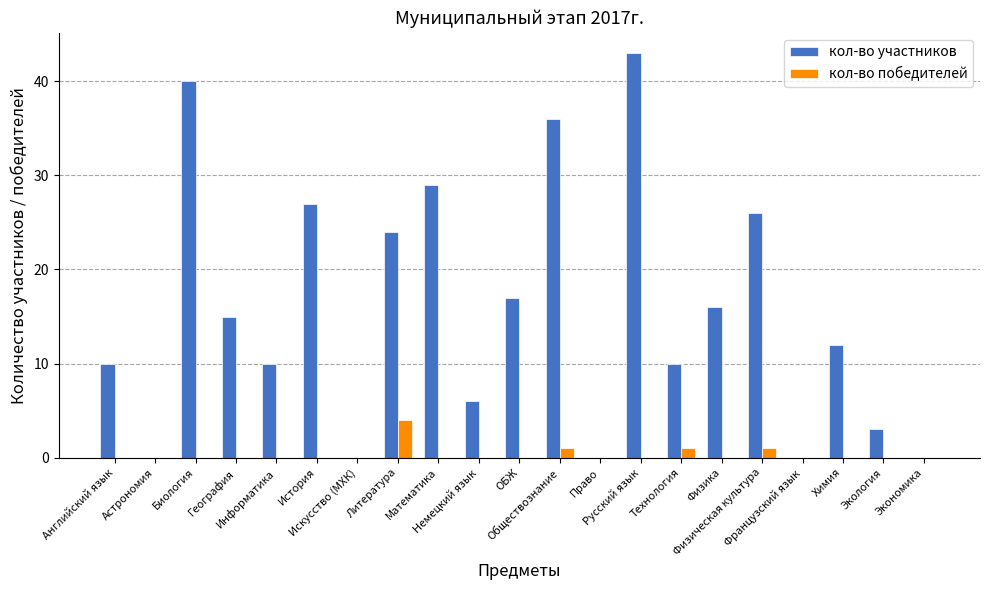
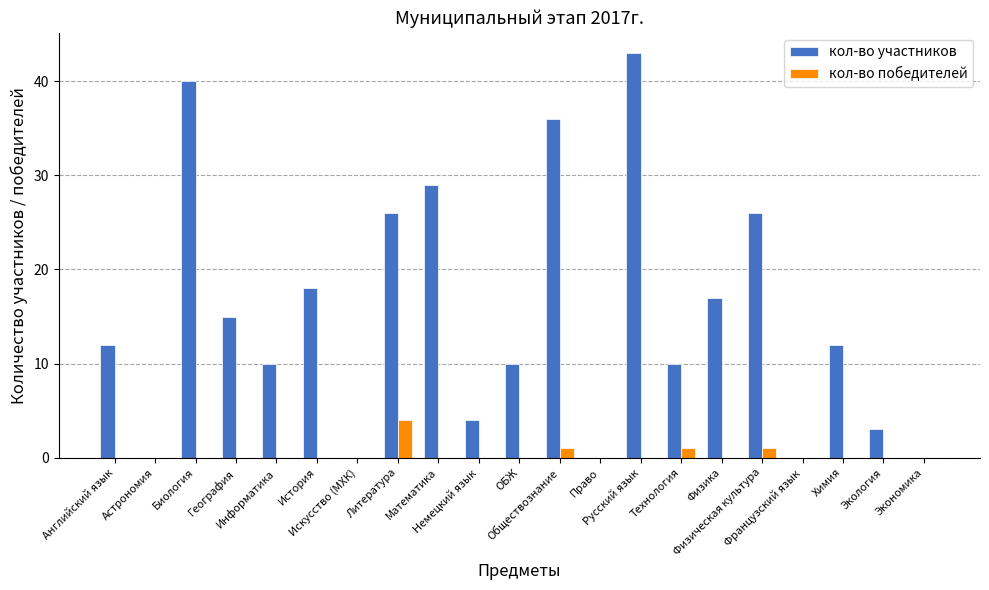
кол-во участников, Английский язык: 10 -> 12
кол-во участников, История: 27 -> 18
кол-во участников, Литература: 24 -> 26
кол-во участников, Немецкий язык: 6 -> 4
кол-во участников, ОБЖ: 17 -> 10
кол-во участников, Физика: 16 -> 17
